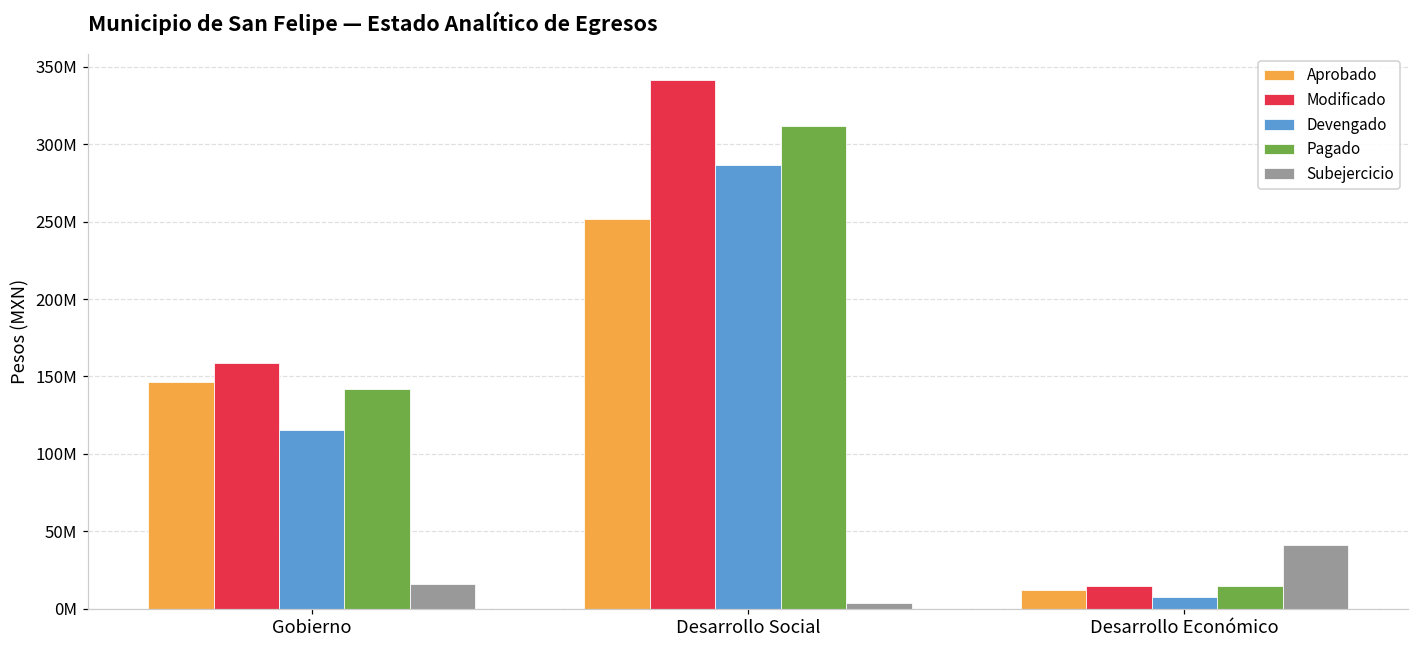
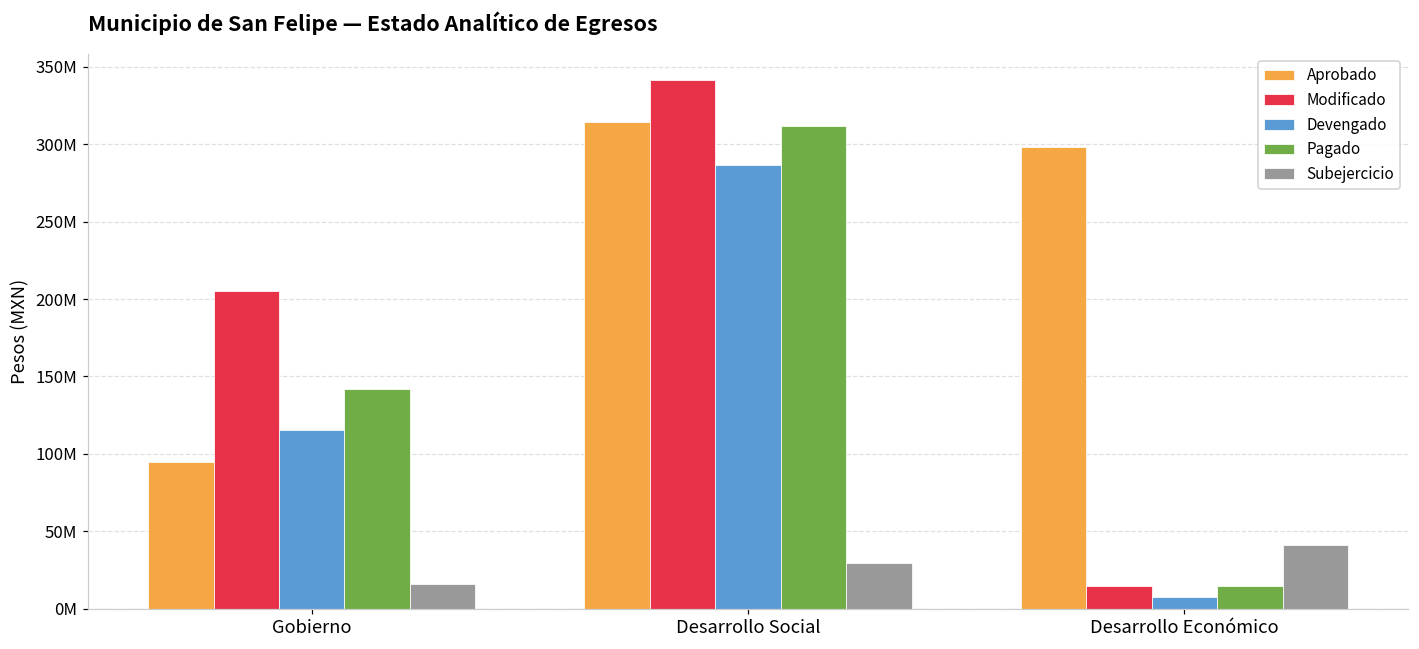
Aprobado, Gobierno: 146000000 -> 95000000
Modificado, Gobierno: 159000000 -> 205000000
Aprobado, Desarrollo Social: 252000000 -> 314000000
Subejercicio, Desarrollo Social: 4000000 -> 29000000
Aprobado, Desarrollo Económico: 12000000 -> 298000000
